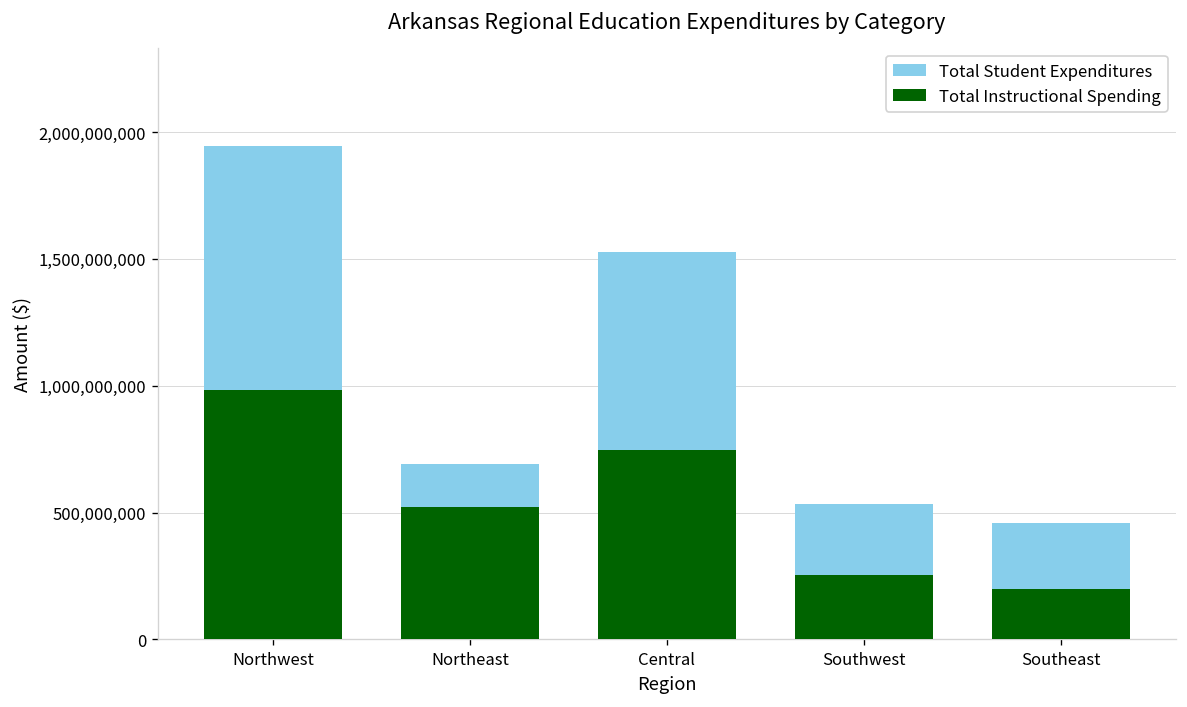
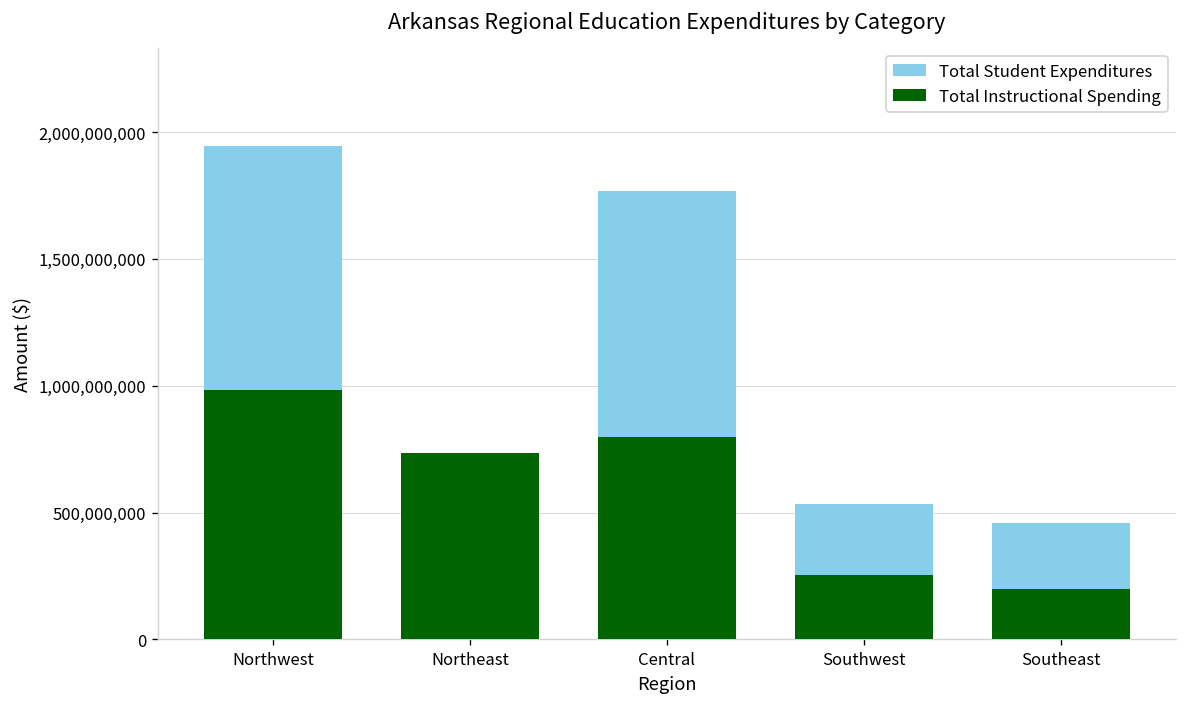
Total Instructional Spending, Northeast: 520,000,000 -> 730,000,000
Total Student Expenditures, Central: 1,530,000,000 -> 1,770,000,000
Total Instructional Spending, Central: 750,000,000 -> 800,000,000
